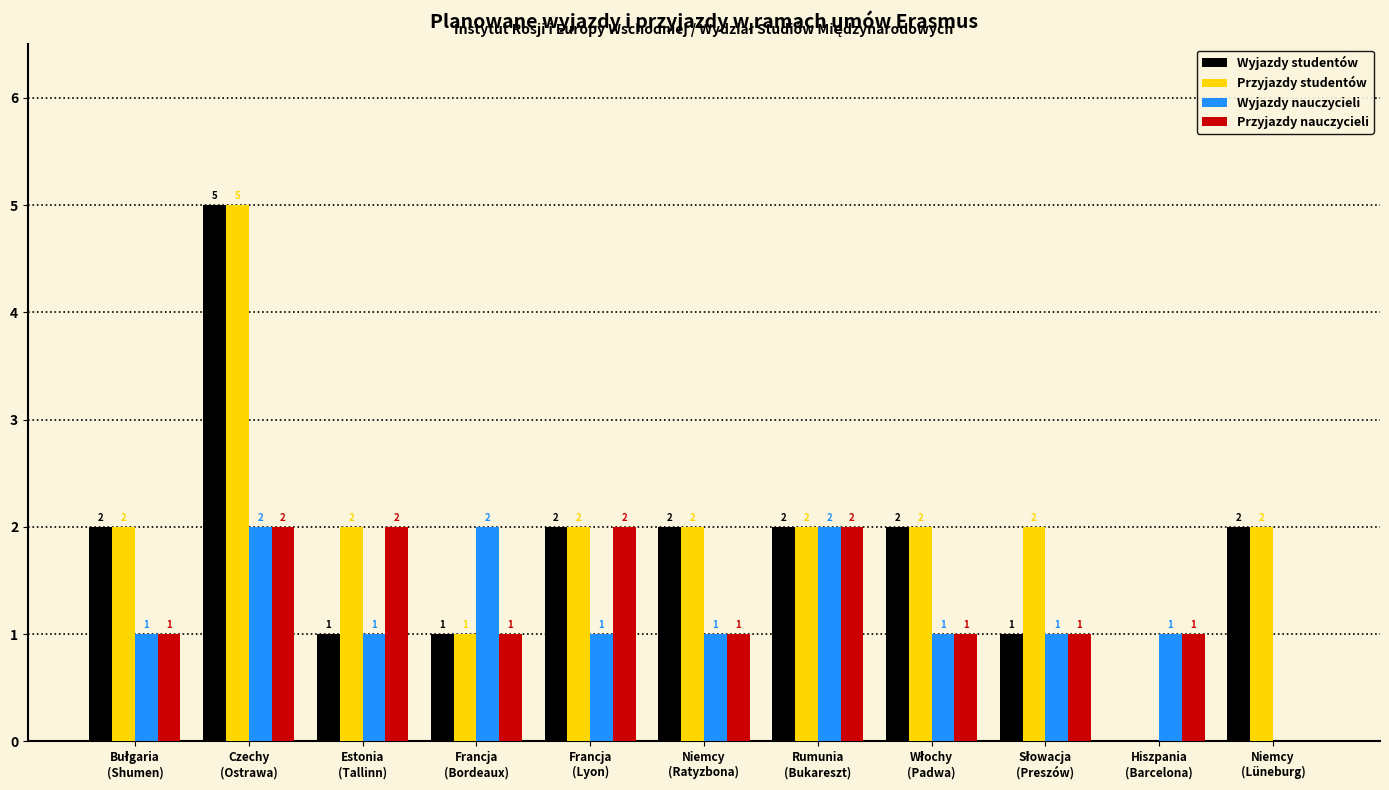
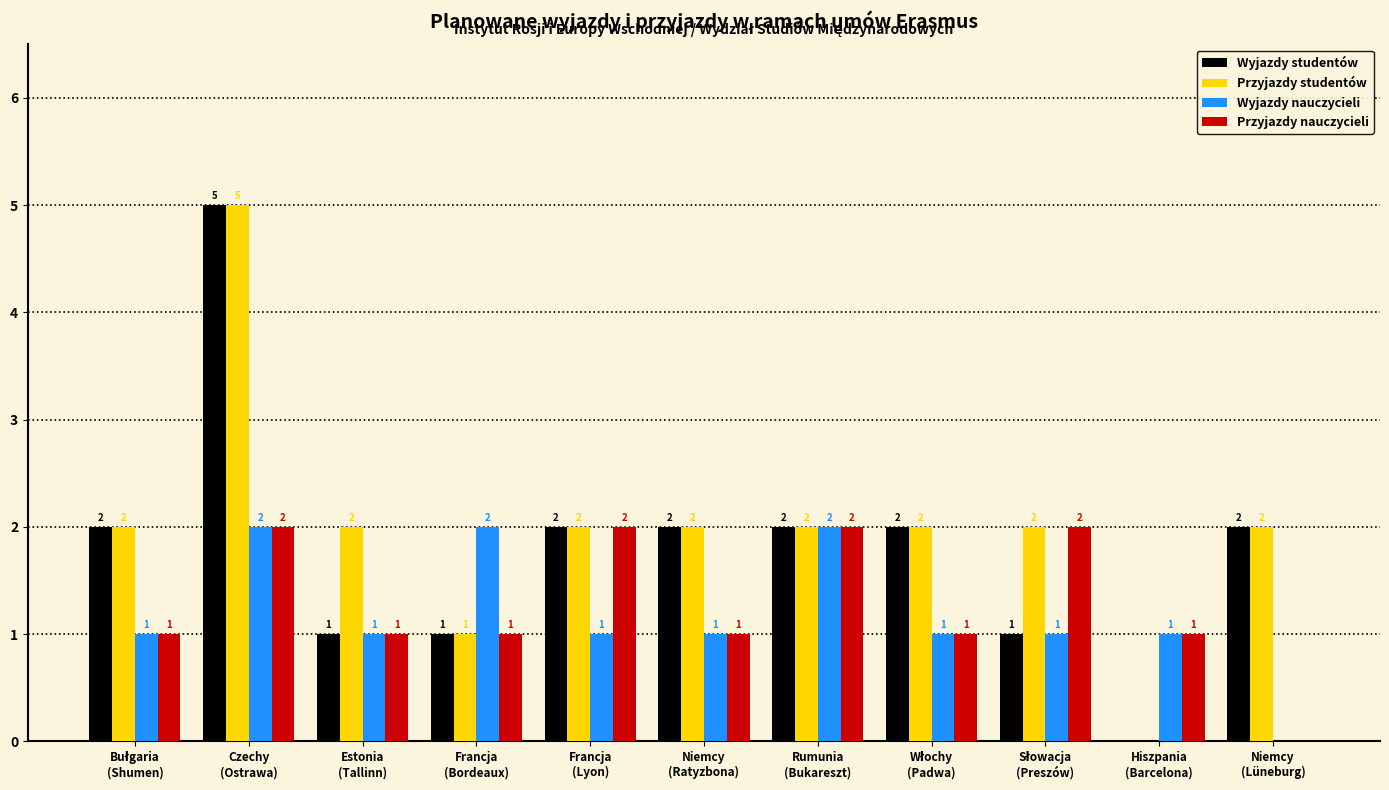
Przyjazdy nauczycieli, Estonia (Tallinn): 2 -> 1
Przyjazdy nauczycieli, Słowacja (Preszów): 1 -> 2
